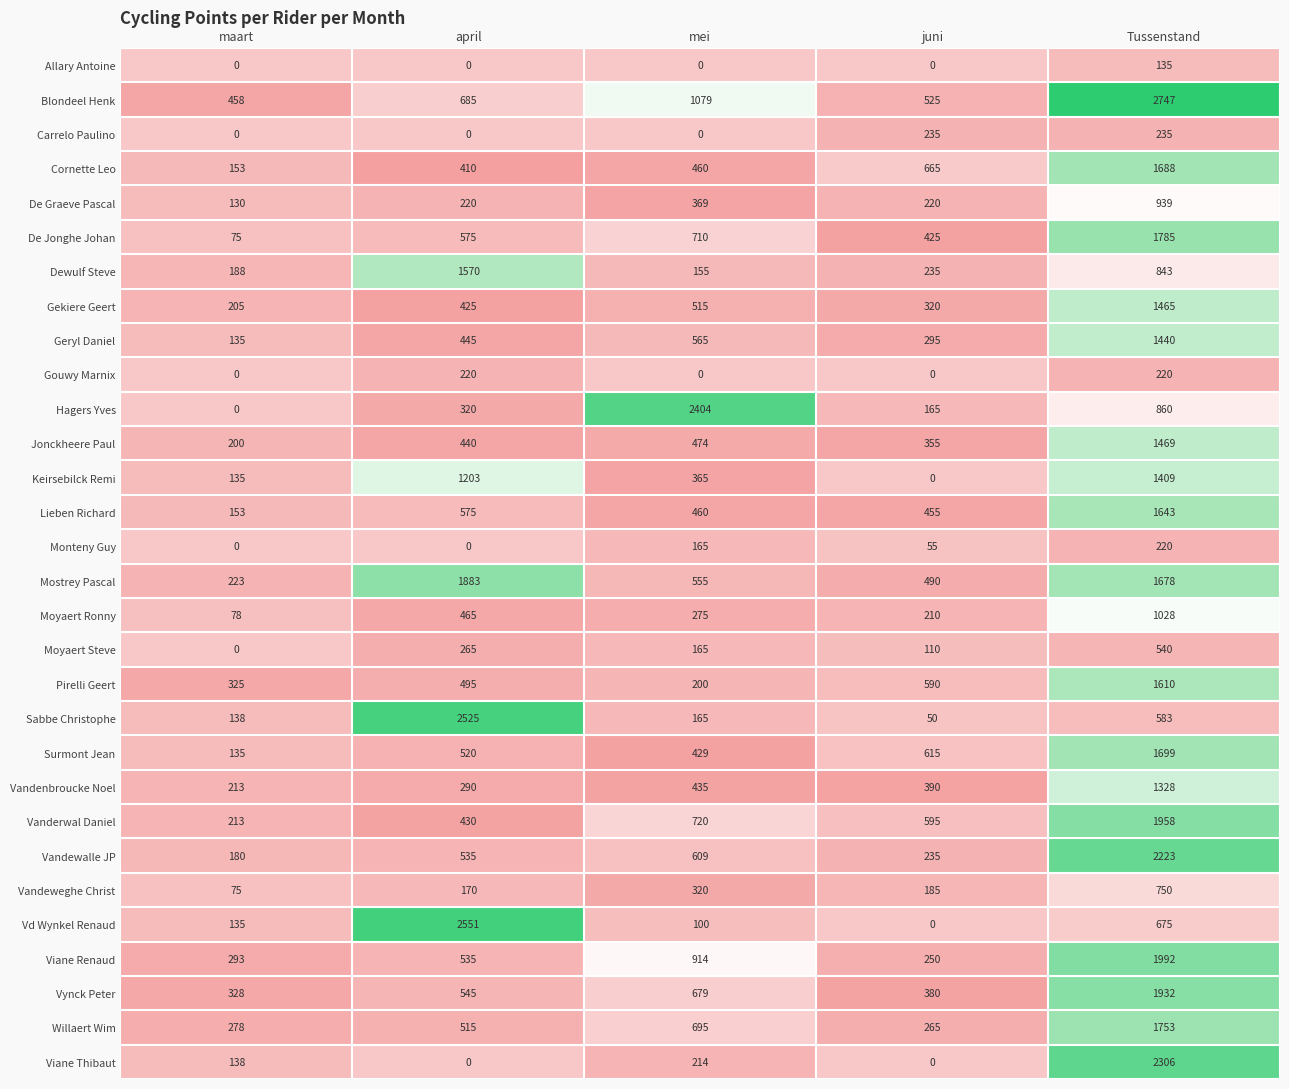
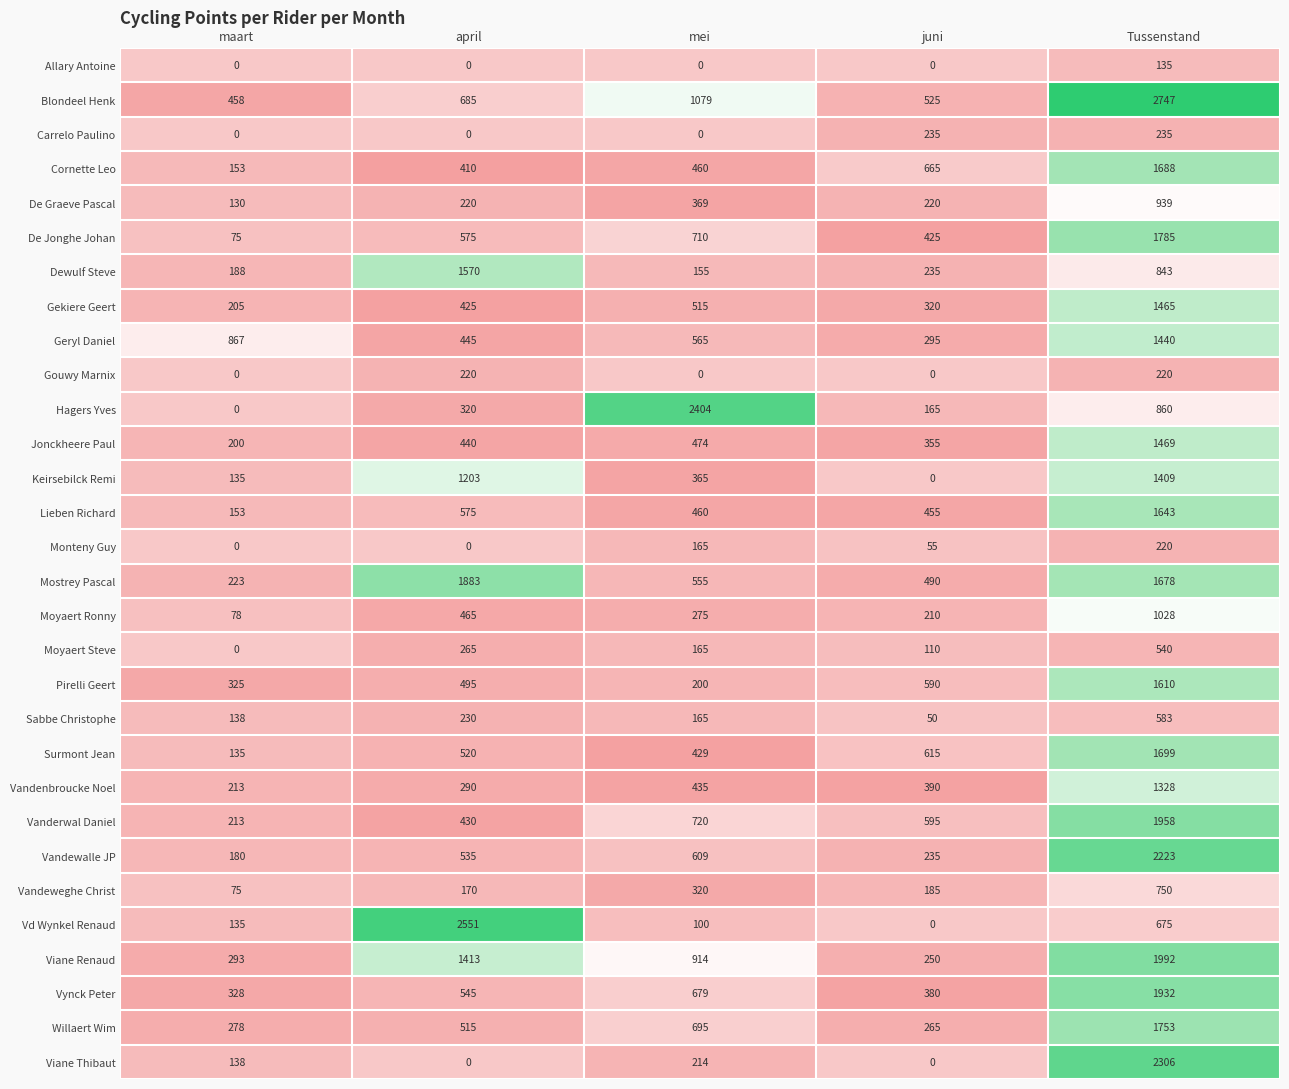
Geryl Daniel, maart: 135 -> 867
Sabbe Christophe, april: 2525 -> 230
Viane Renaud, april: 535 -> 1413
